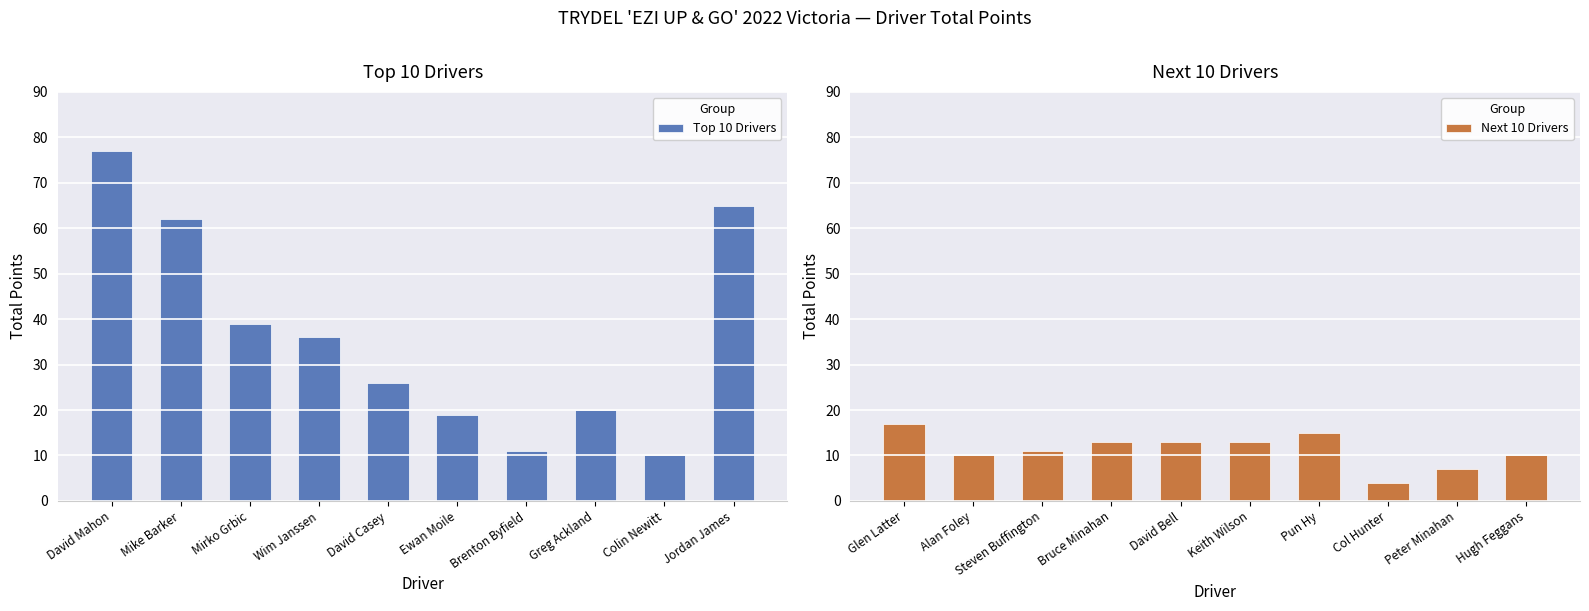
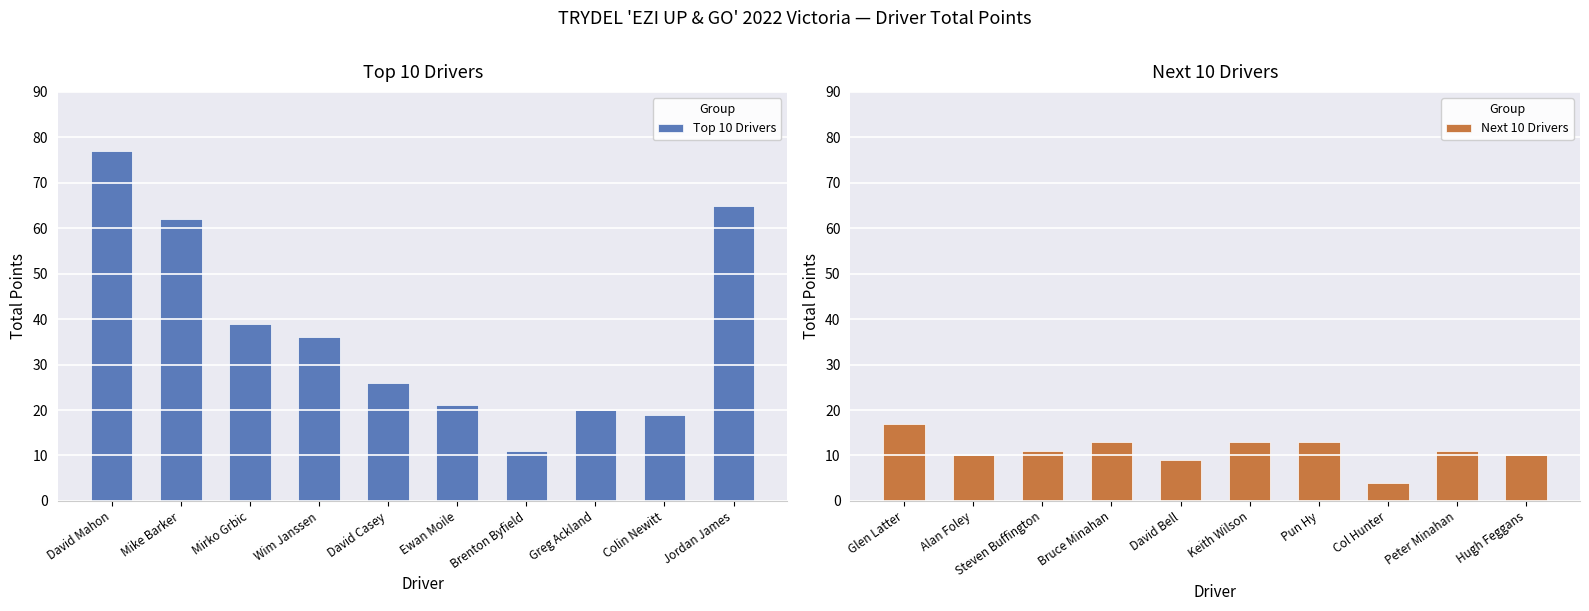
Top 10 Drivers, Ewan Moile: 19 -> 21
Top 10 Drivers, Colin Newitt: 10 -> 19
Next 10 Drivers, David Bell: 13 -> 9
Next 10 Drivers, Pun Hy: 15 -> 13
Next 10 Drivers, Peter Minahan: 7 -> 11
